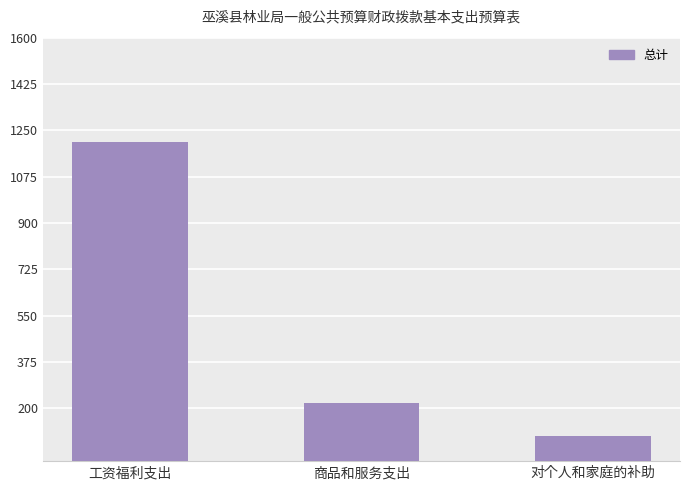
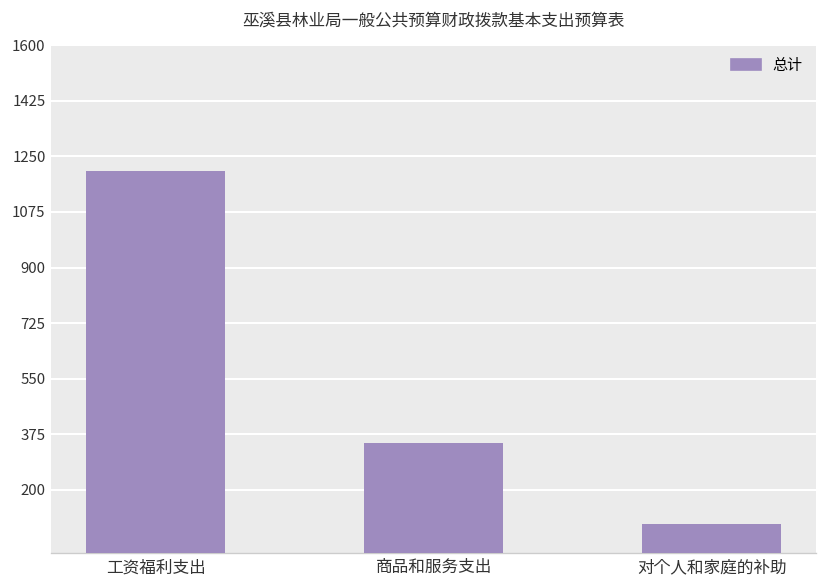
商品和服务支出: 220 -> 350
